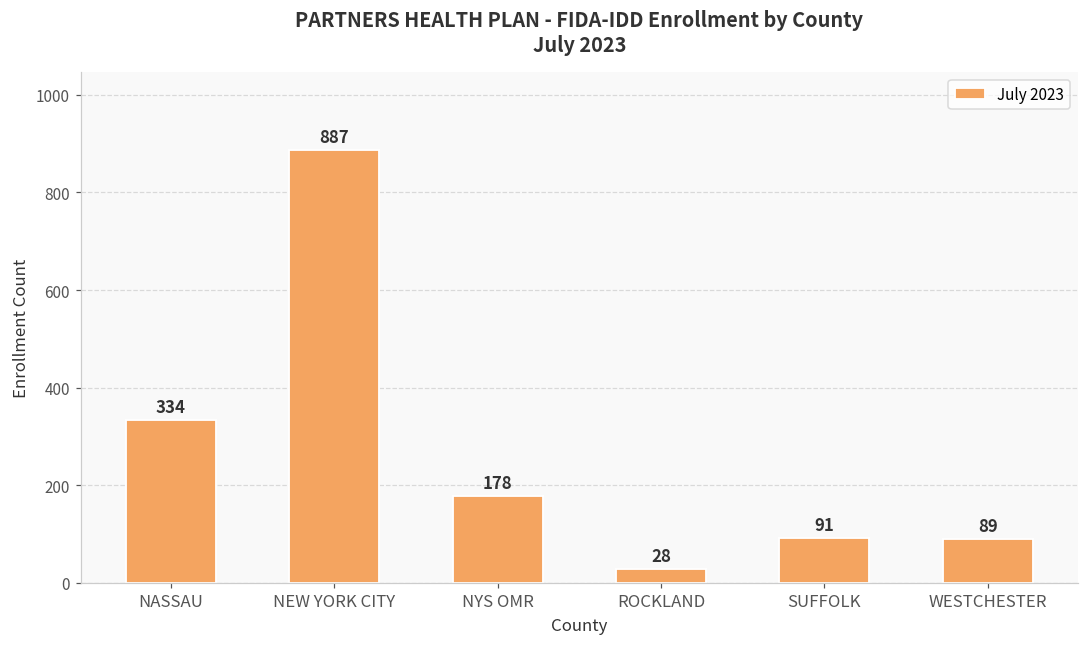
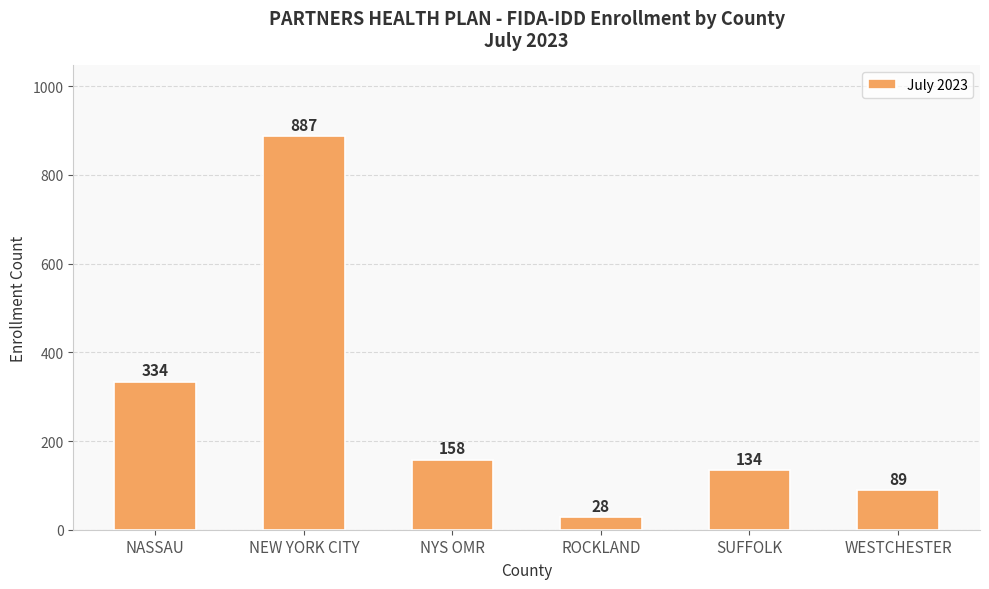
NYS OMR: 178 -> 158
SUFFOLK: 91 -> 134
